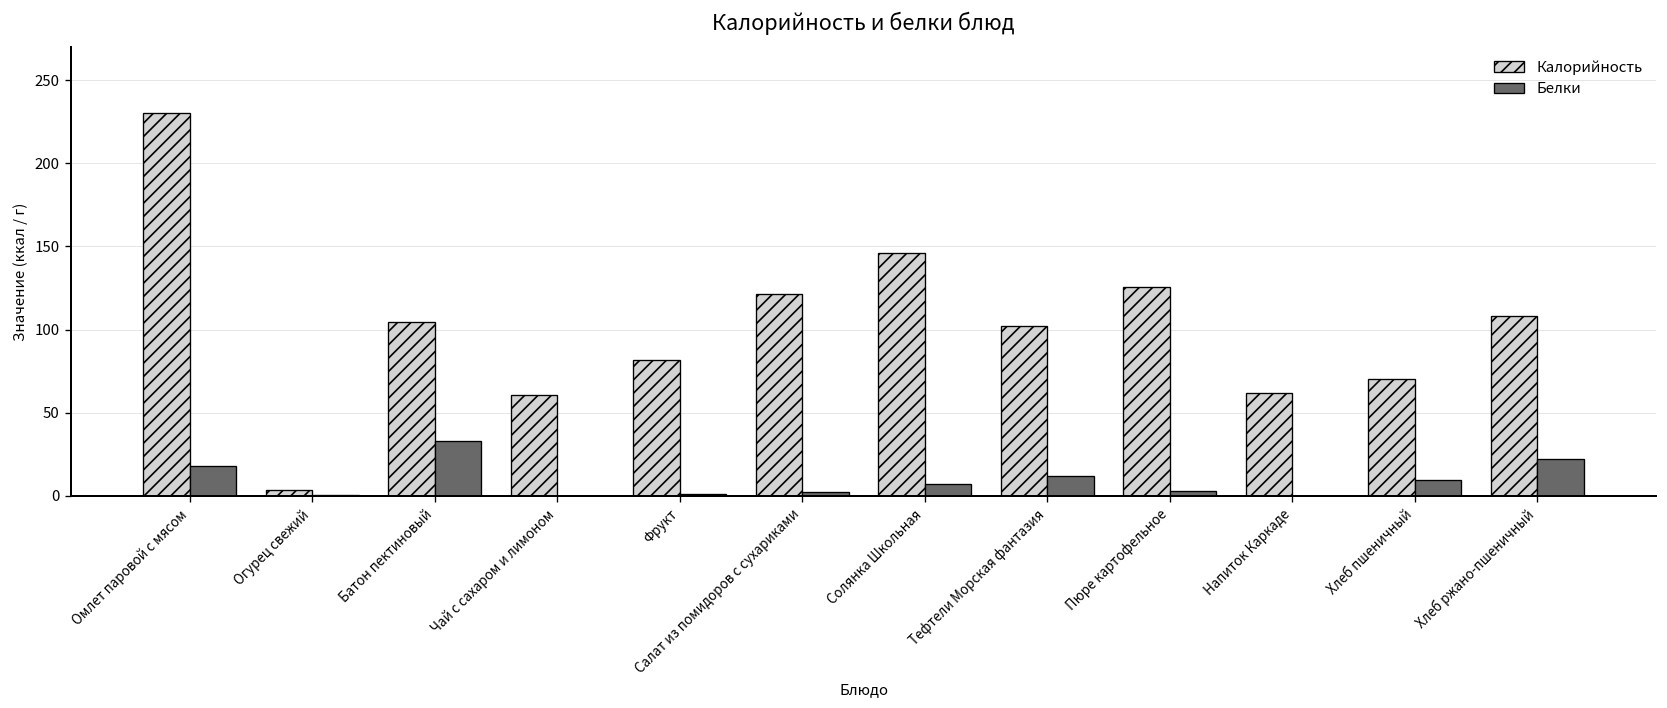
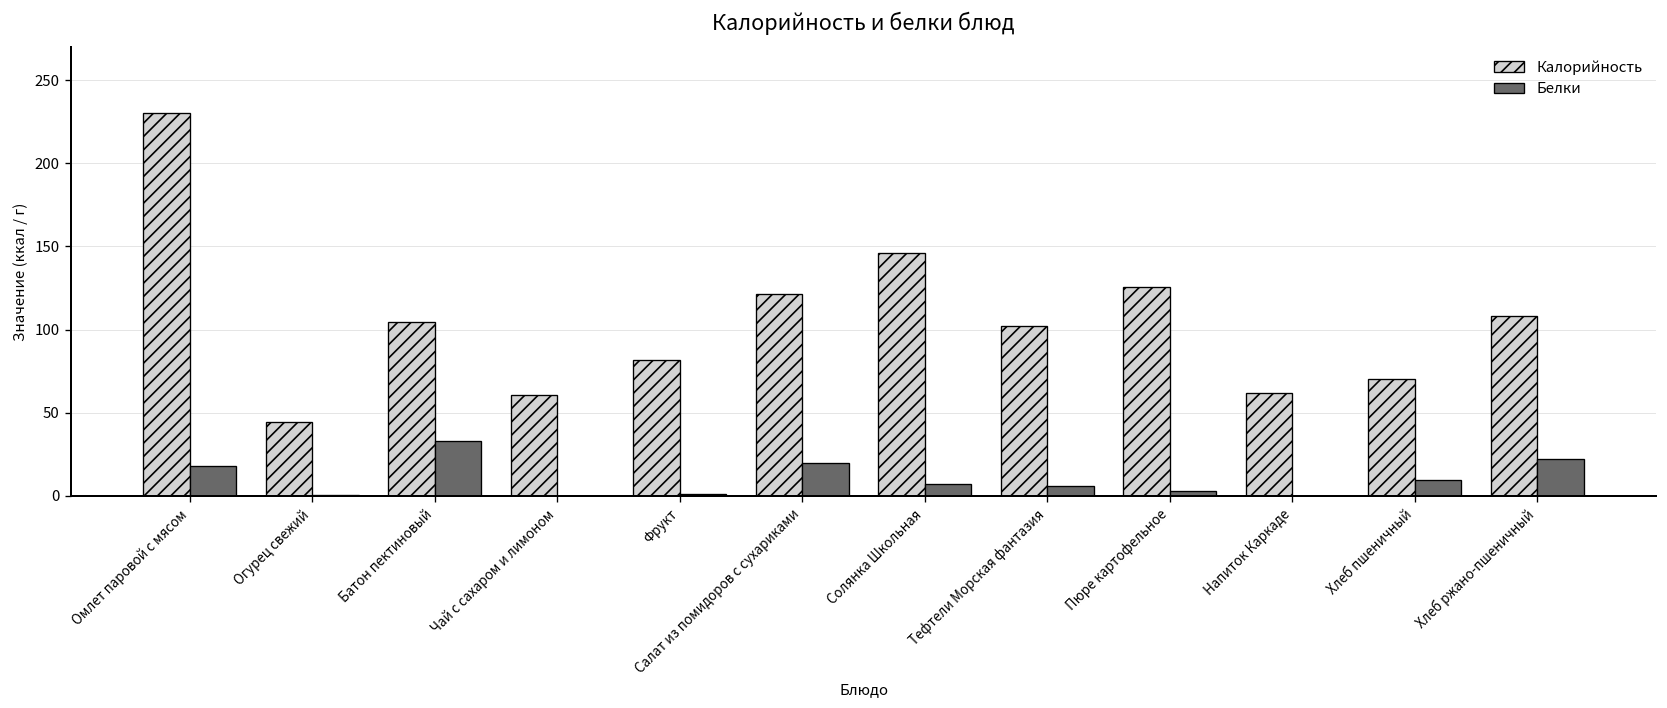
Калорийность, Огурец свежий: 3 -> 45
Белки, Салат из помидоров с сухариками: 3 -> 20
Белки, Тефтели Морская фантазия: 12 -> 6
